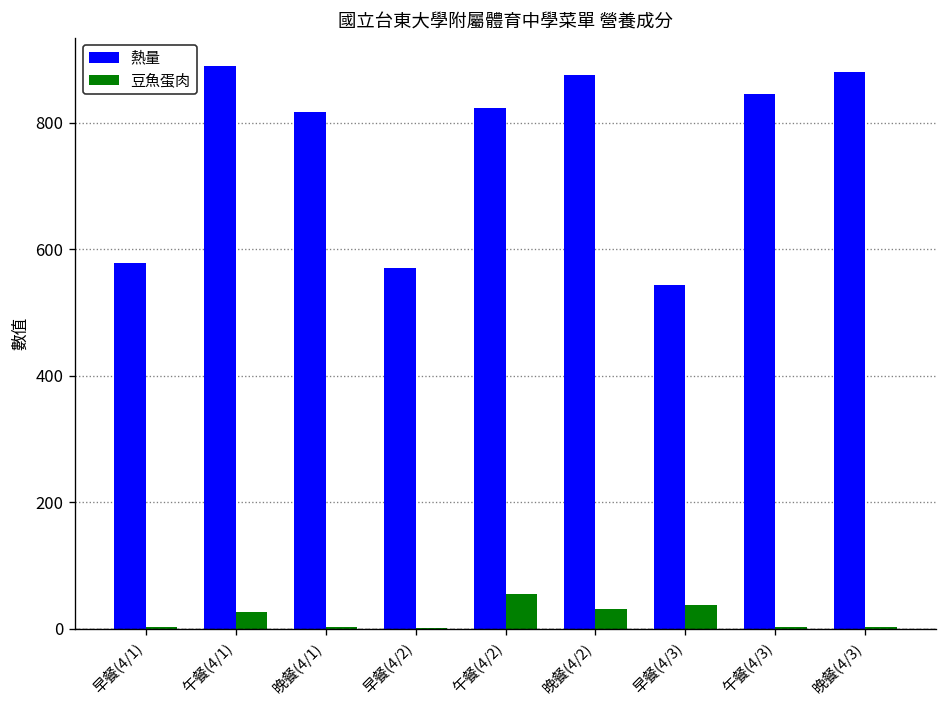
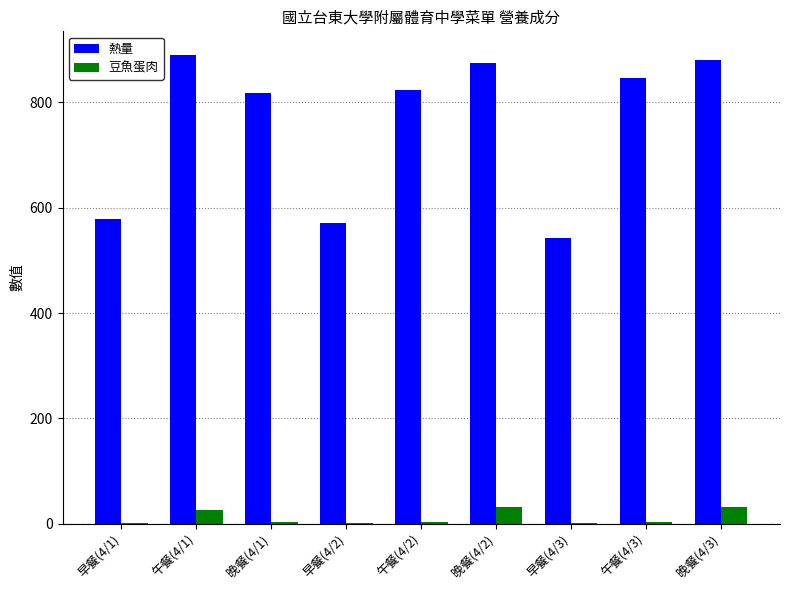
豆魚蛋肉, 午餐(4/2): 60 -> 0
豆魚蛋肉, 早餐(4/3): 40 -> 0
豆魚蛋肉, 晚餐(4/3): 0 -> 30
